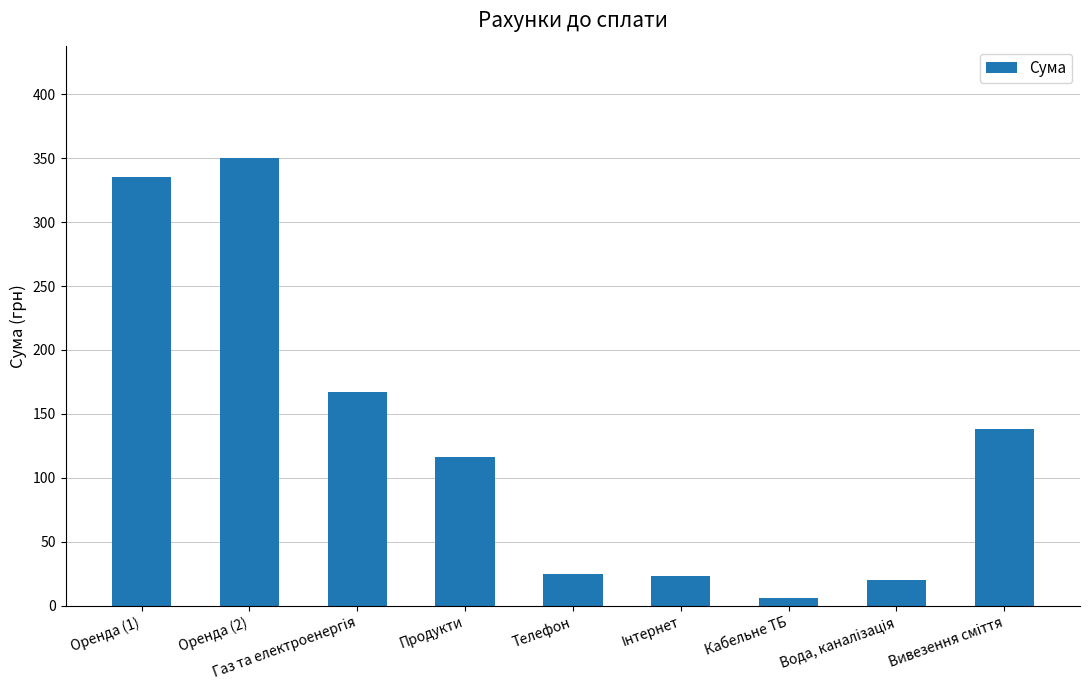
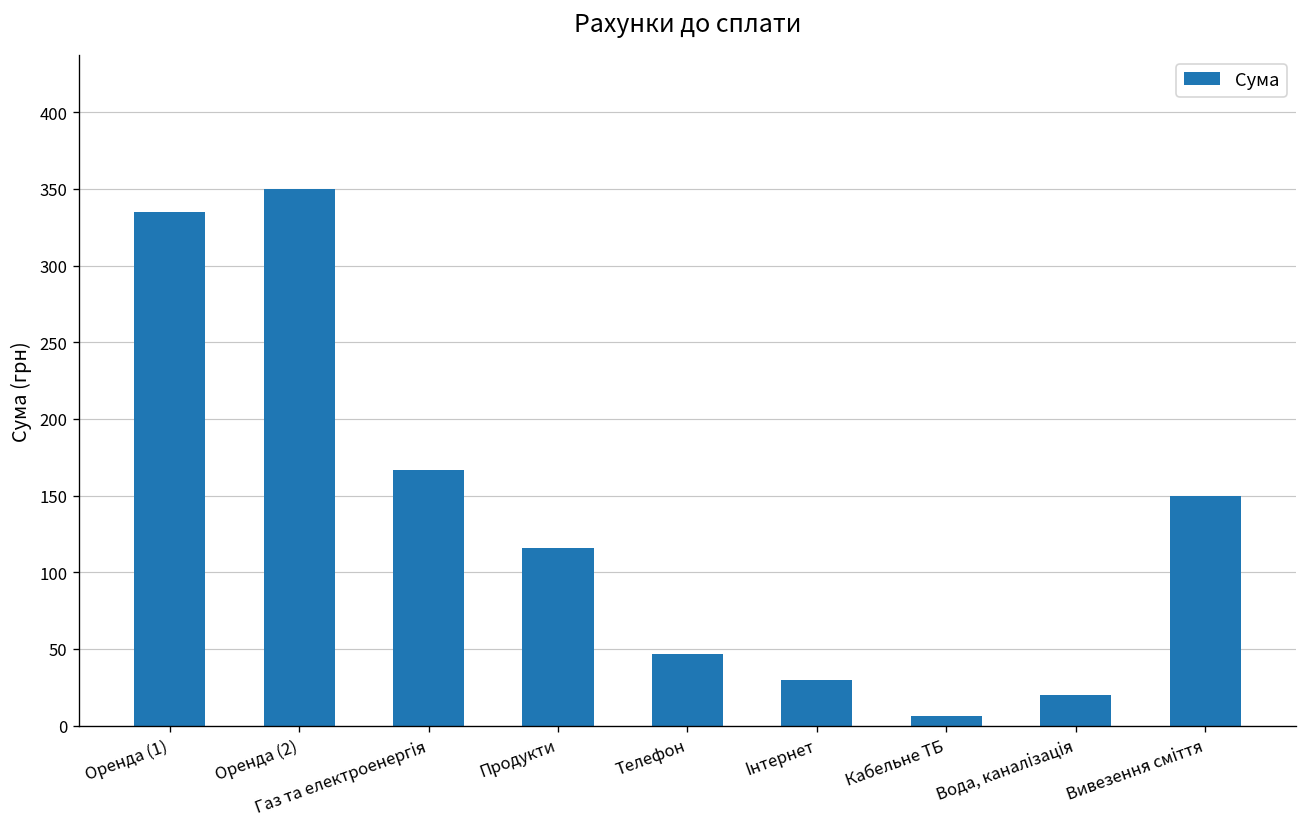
Телефон: 25 -> 47
Інтернет: 23 -> 30
Вивезення сміття: 138 -> 150
